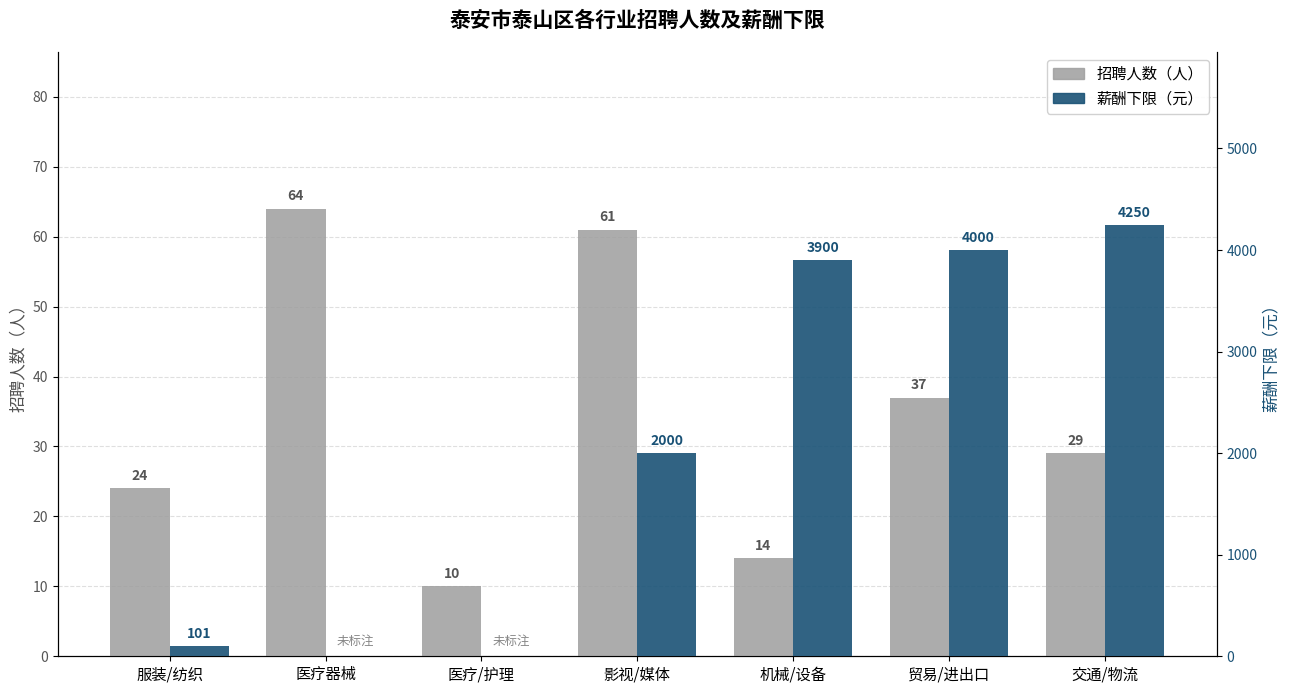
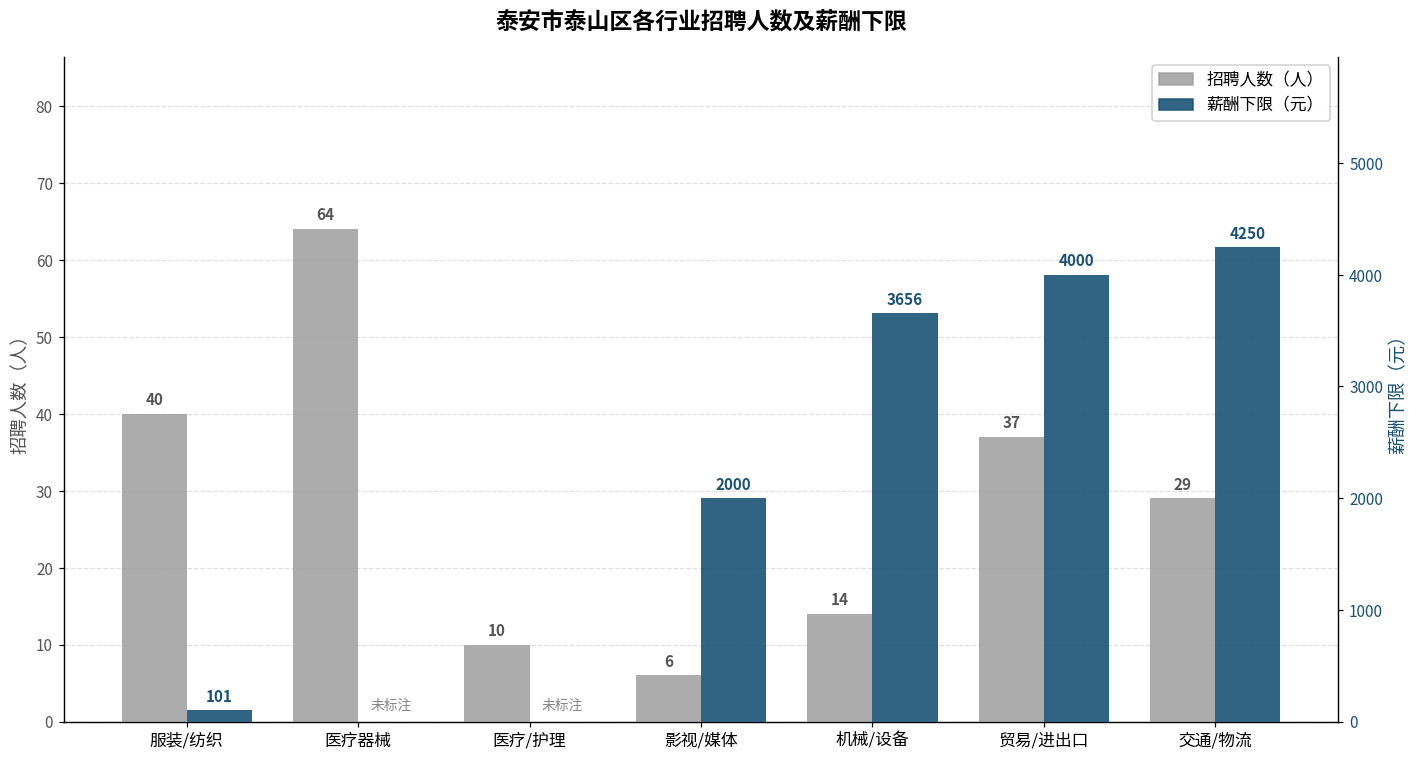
招聘人数（人）, 服装/纺织: 24 -> 40
招聘人数（人）, 影视/媒体: 61 -> 6
薪酬下限（元）, 机械/设备: 3900 -> 3656
